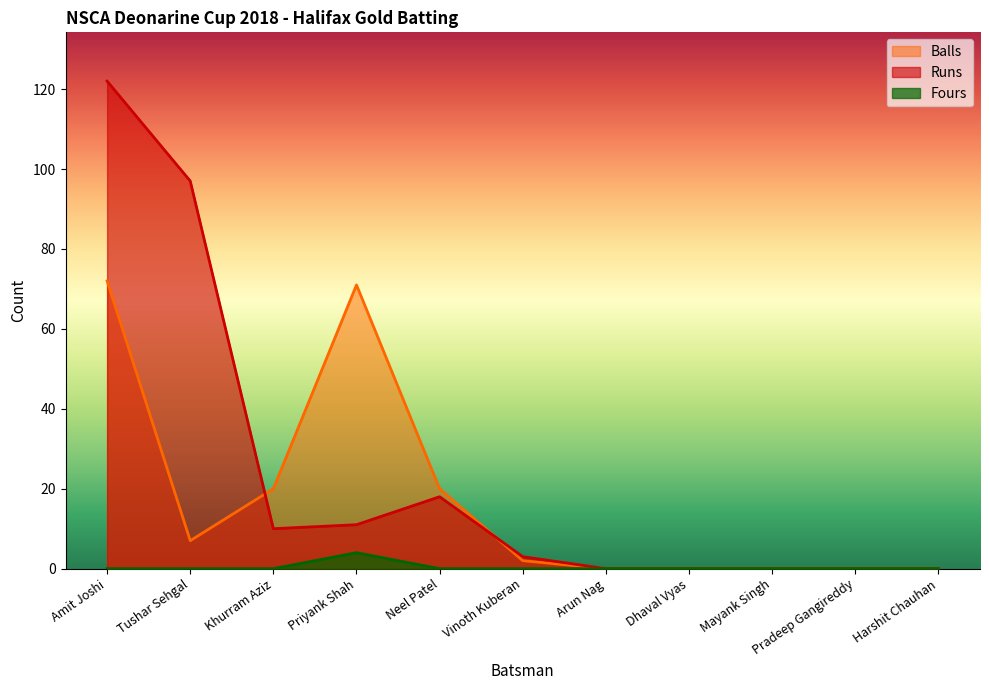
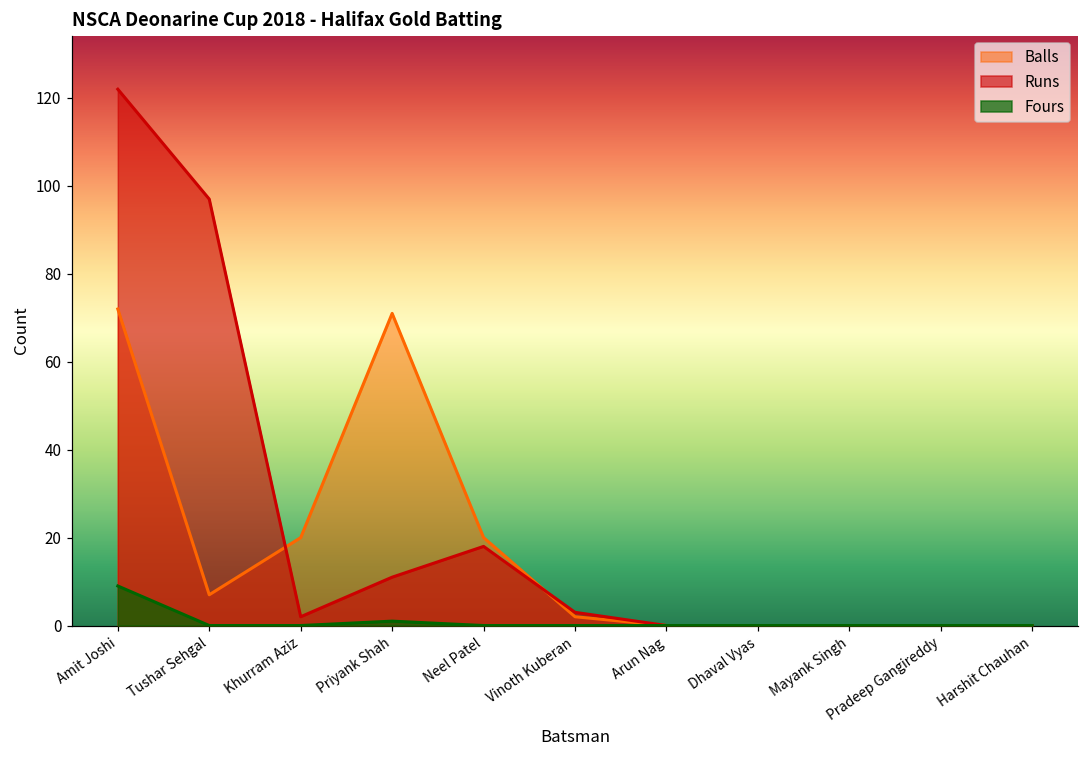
Fours, Amit Joshi: 0 -> 9
Runs, Khurram Aziz: 10 -> 2
Fours, Priyank Shah: 4 -> 1
